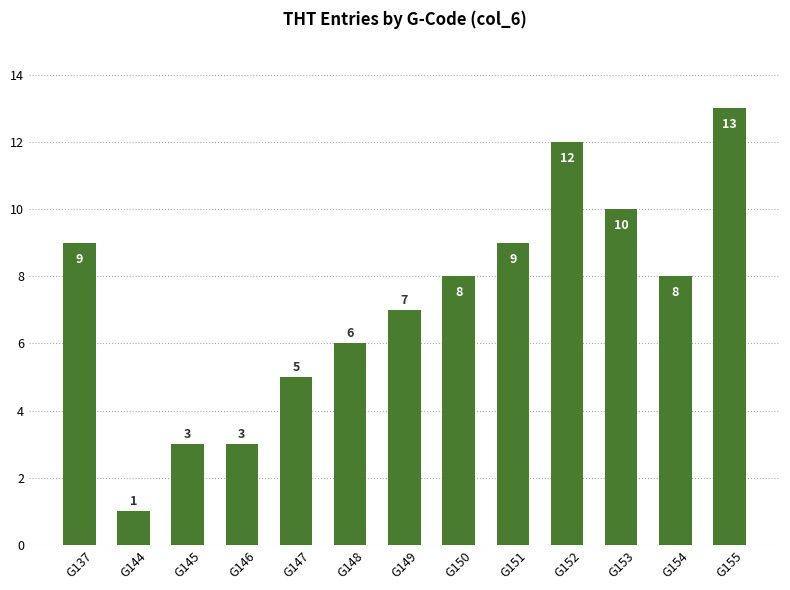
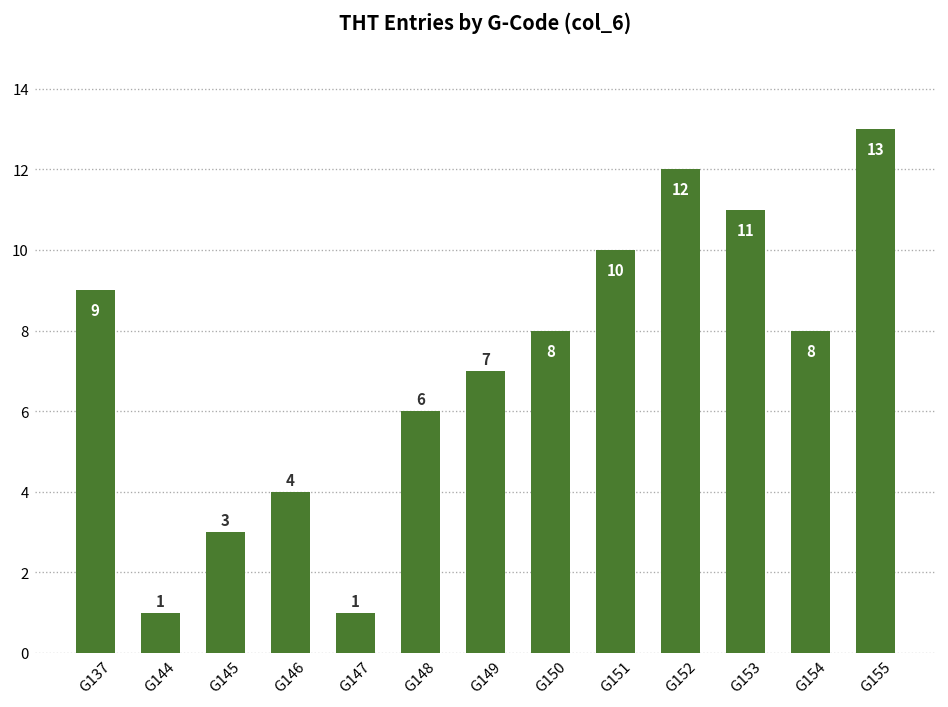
G146: 3 -> 4
G147: 5 -> 1
G151: 9 -> 10
G153: 10 -> 11
